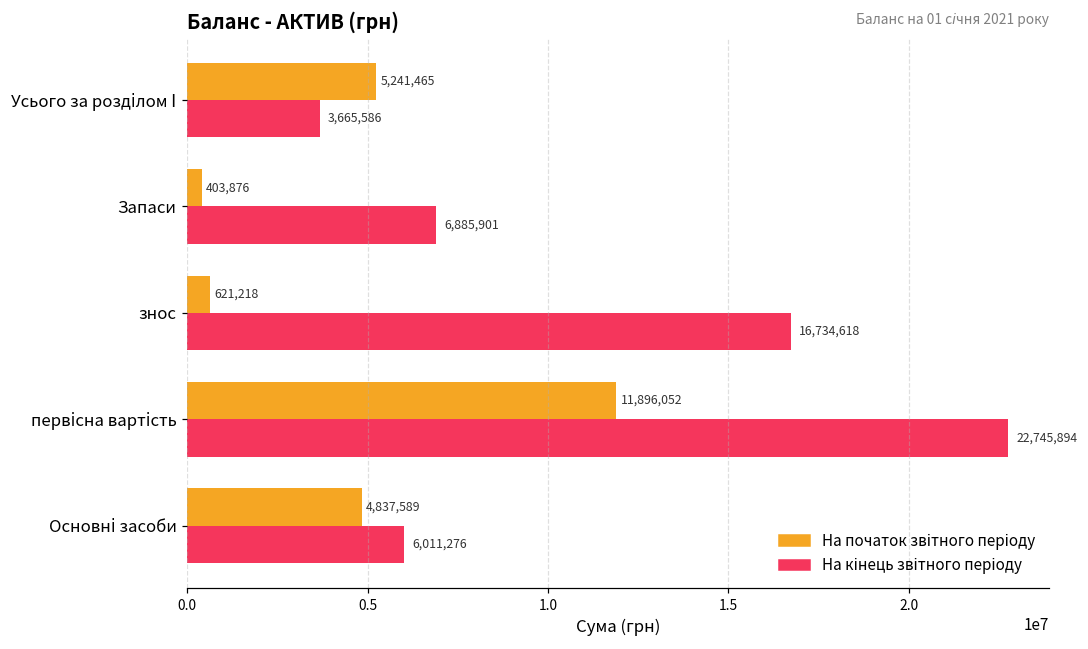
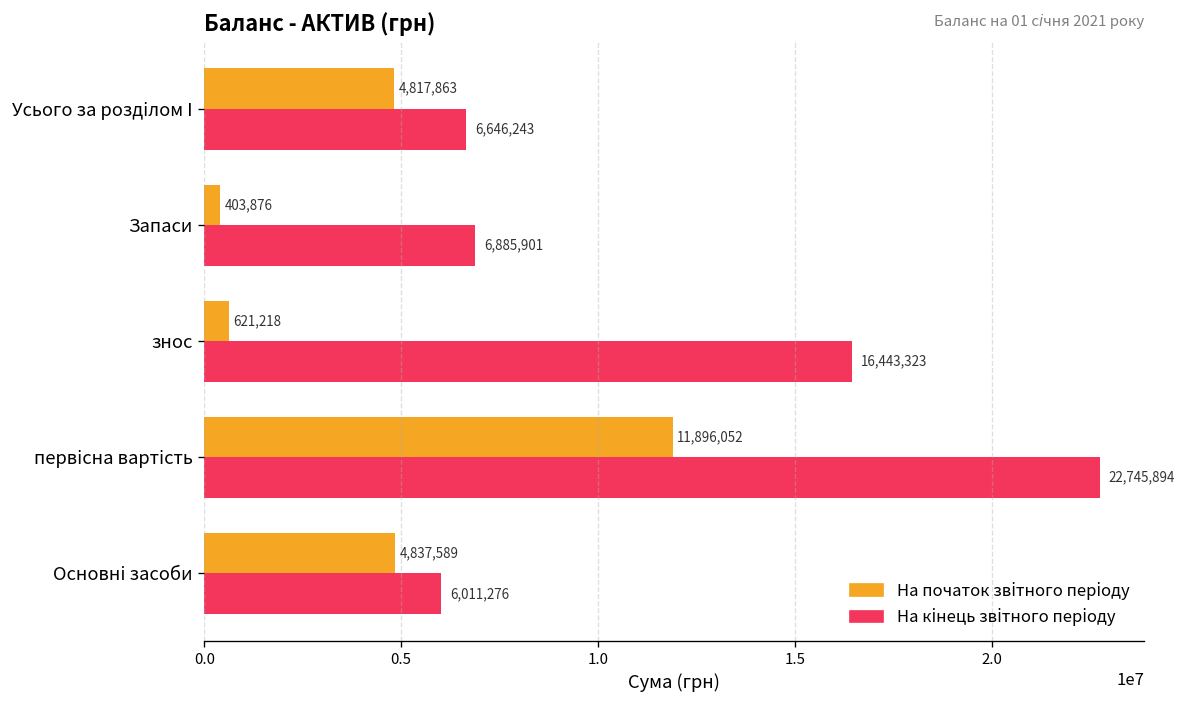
На початок звітного періоду, Усього за розділом І: 5,241,465 -> 4,817,863
На кінець звітного періоду, Усього за розділом І: 3,665,586 -> 6,646,243
На кінець звітного періоду, знос: 16,734,618 -> 16,443,323
